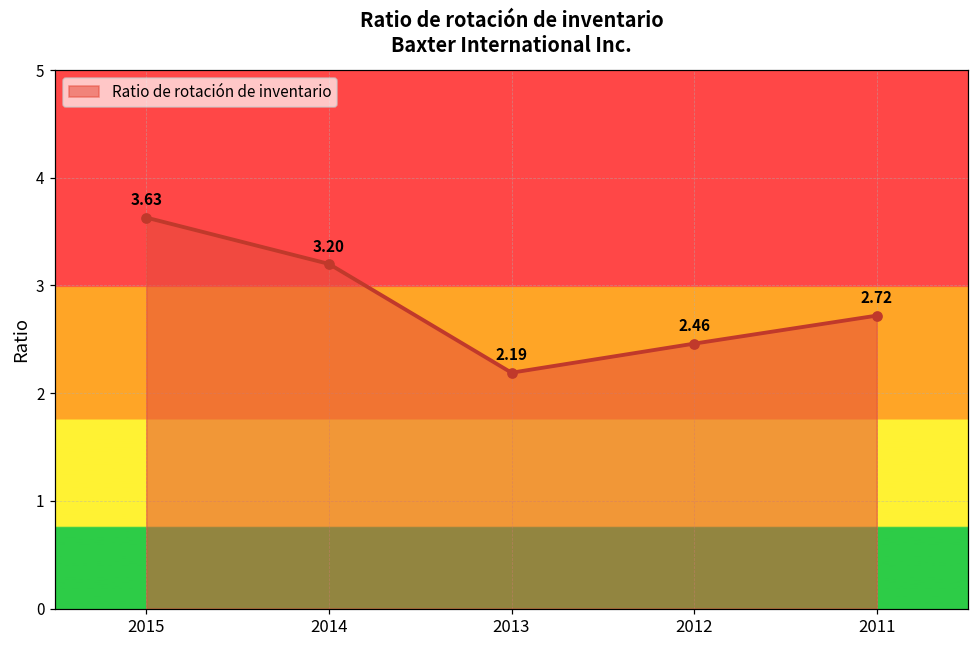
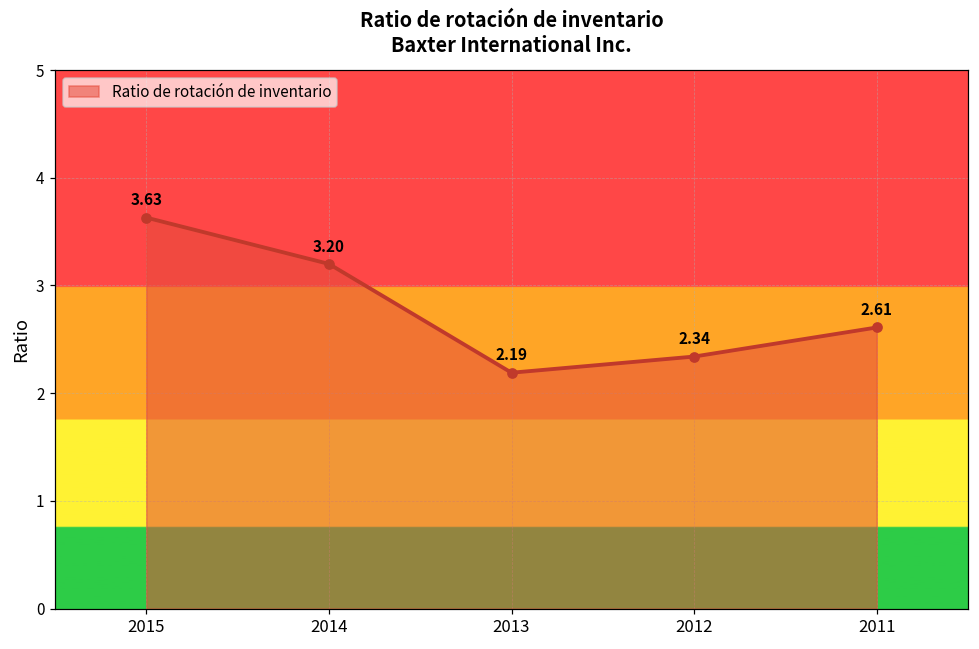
2012: 2.46 -> 2.34
2011: 2.72 -> 2.61
